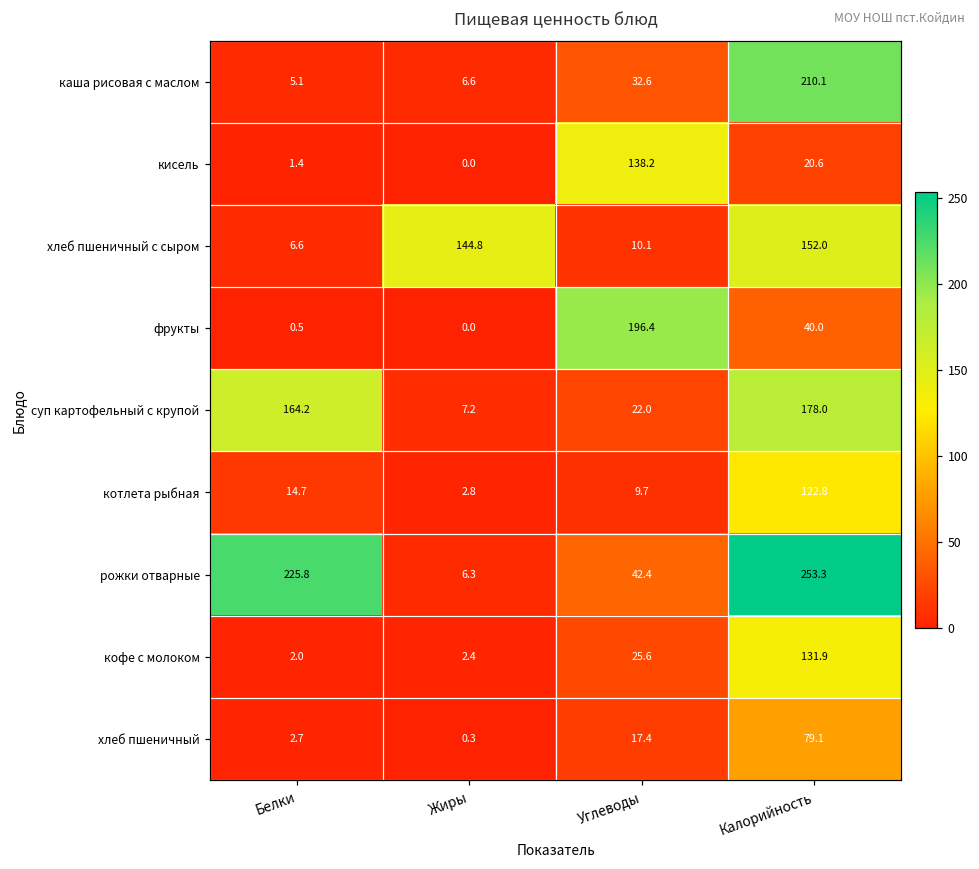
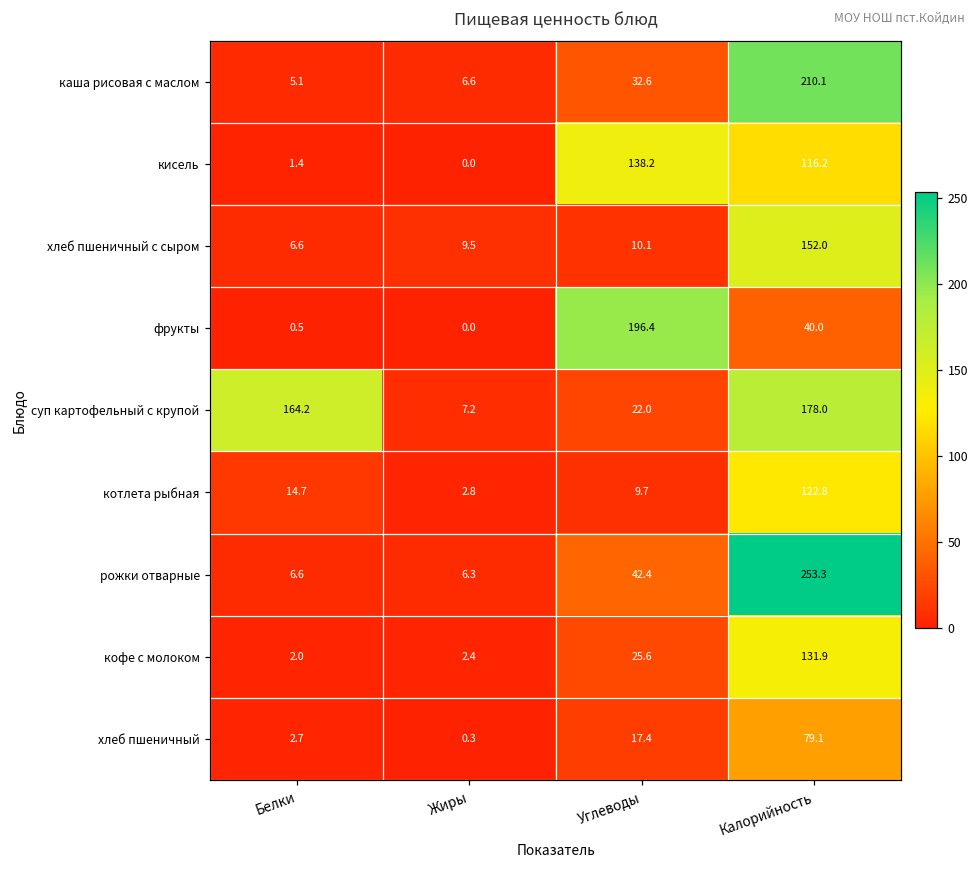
кисель, Калорийность: 20.6 -> 116.2
хлеб пшеничный с сыром, Жиры: 144.8 -> 9.5
рожки отварные, Белки: 225.8 -> 6.6
